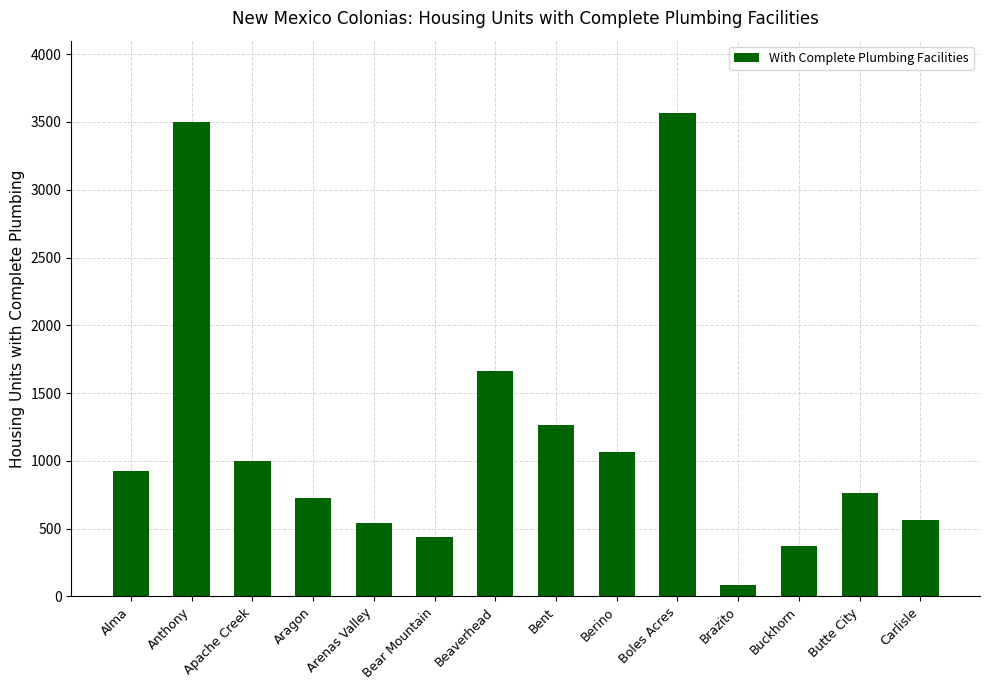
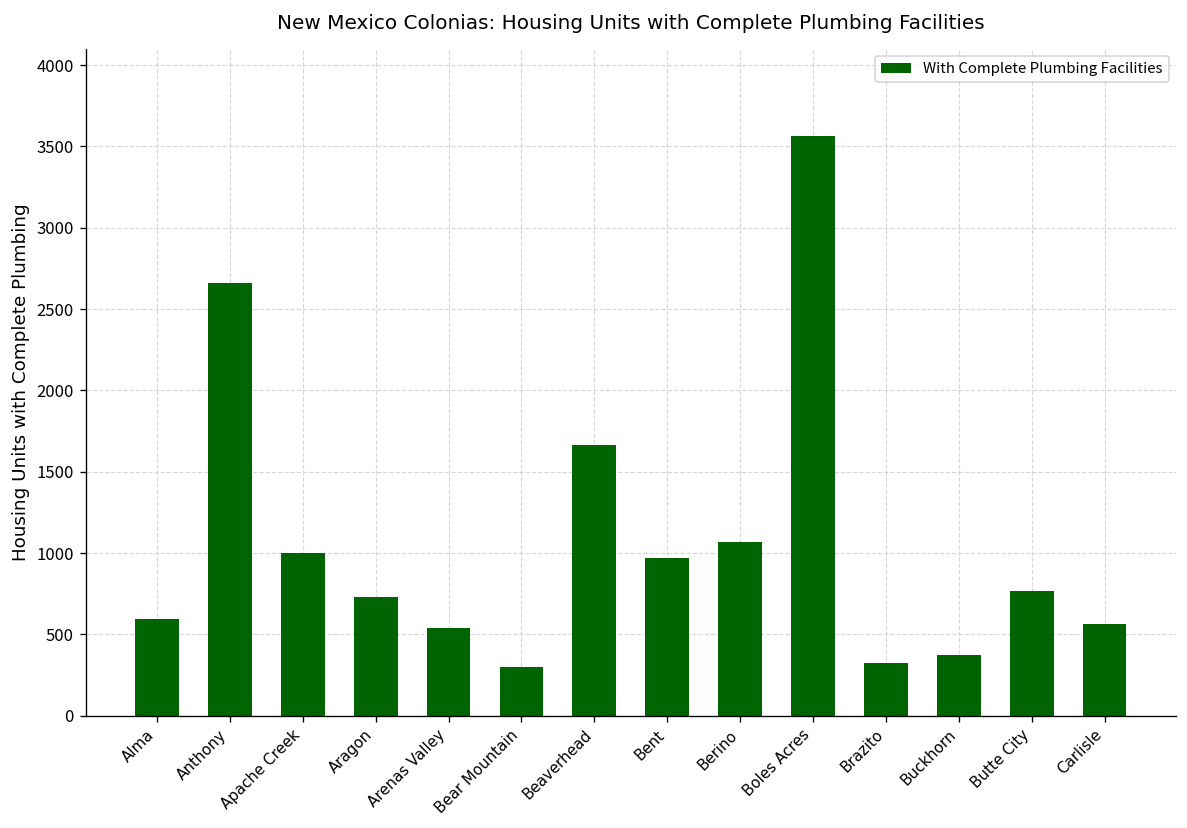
Alma: 930 -> 590
Anthony: 3500 -> 2660
Bear Mountain: 440 -> 300
Bent: 1270 -> 970
Brazito: 90 -> 330
